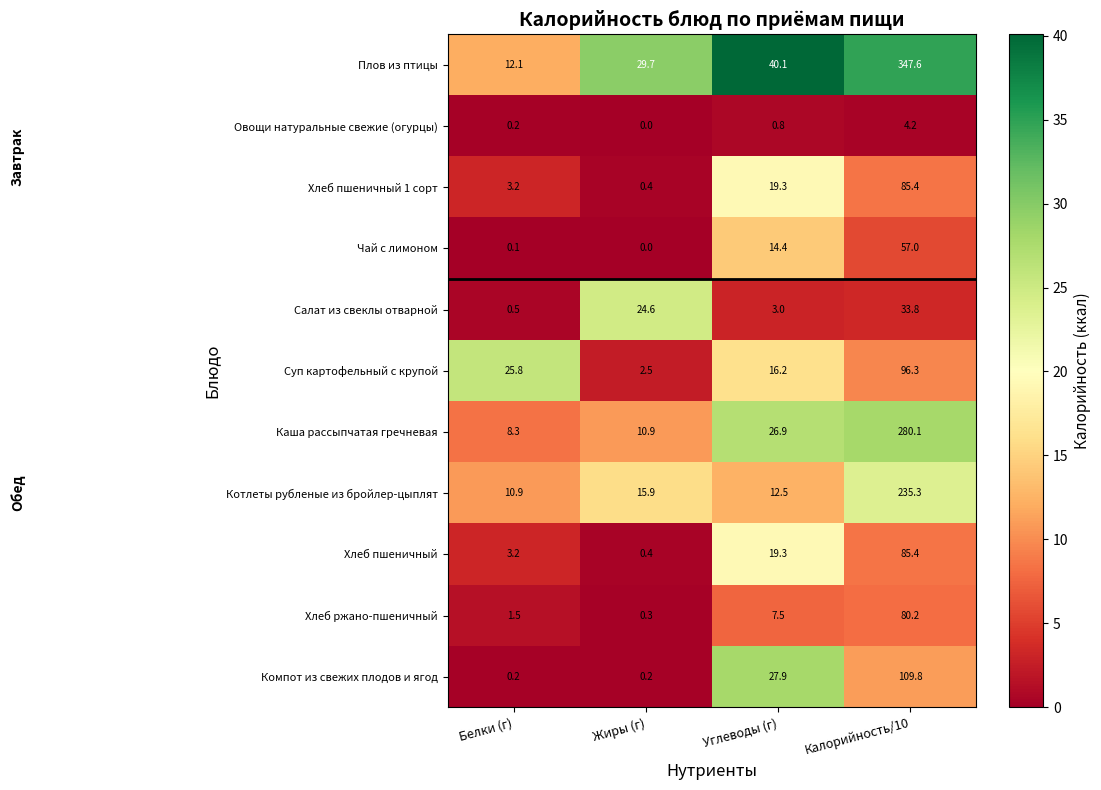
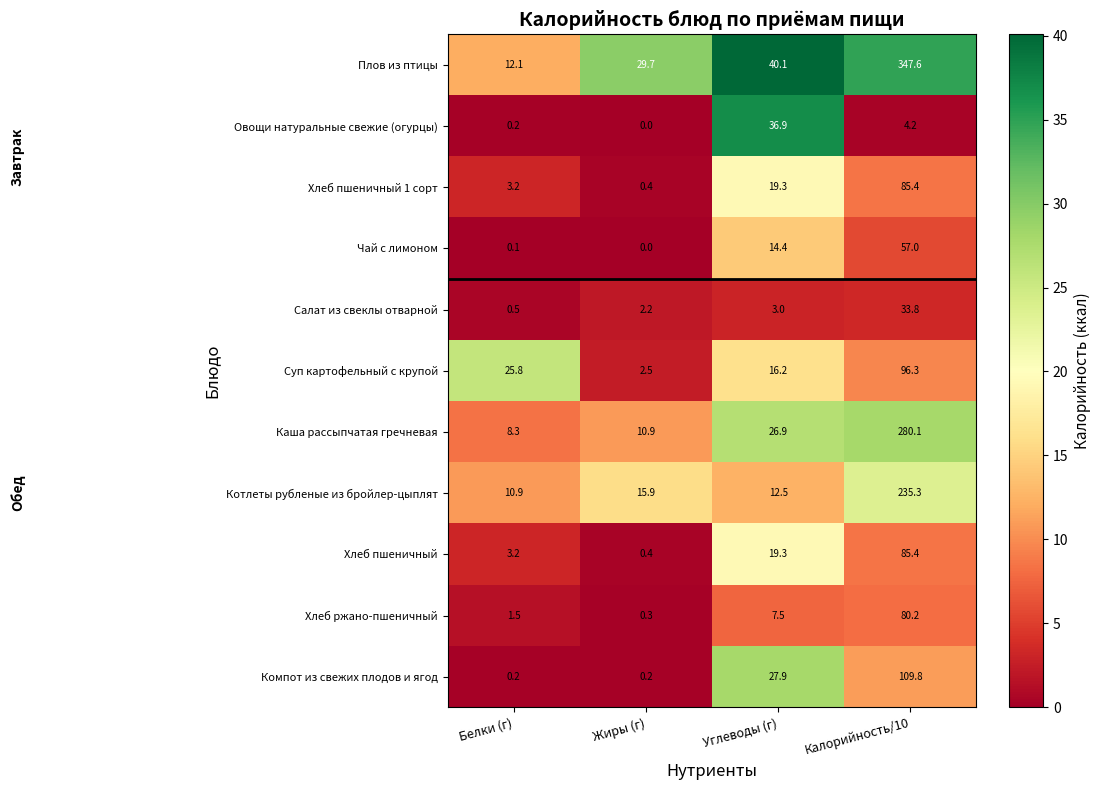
Овощи натуральные свежие (огурцы), Углеводы (г): 0.8 -> 36.9
Салат из свеклы отварной, Жиры (г): 24.6 -> 2.2
